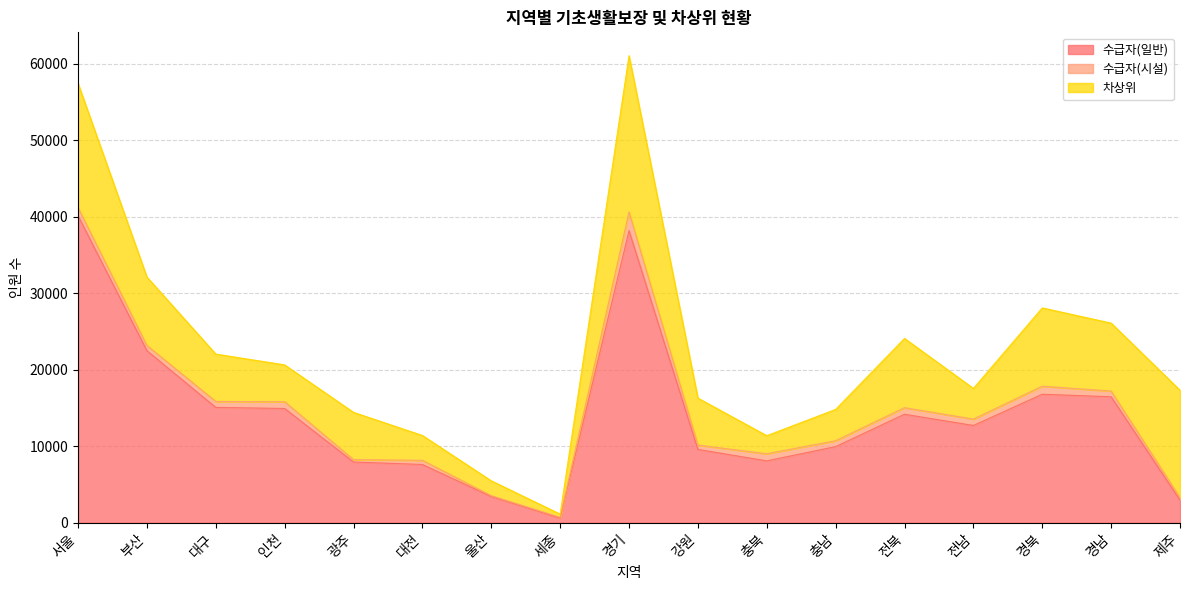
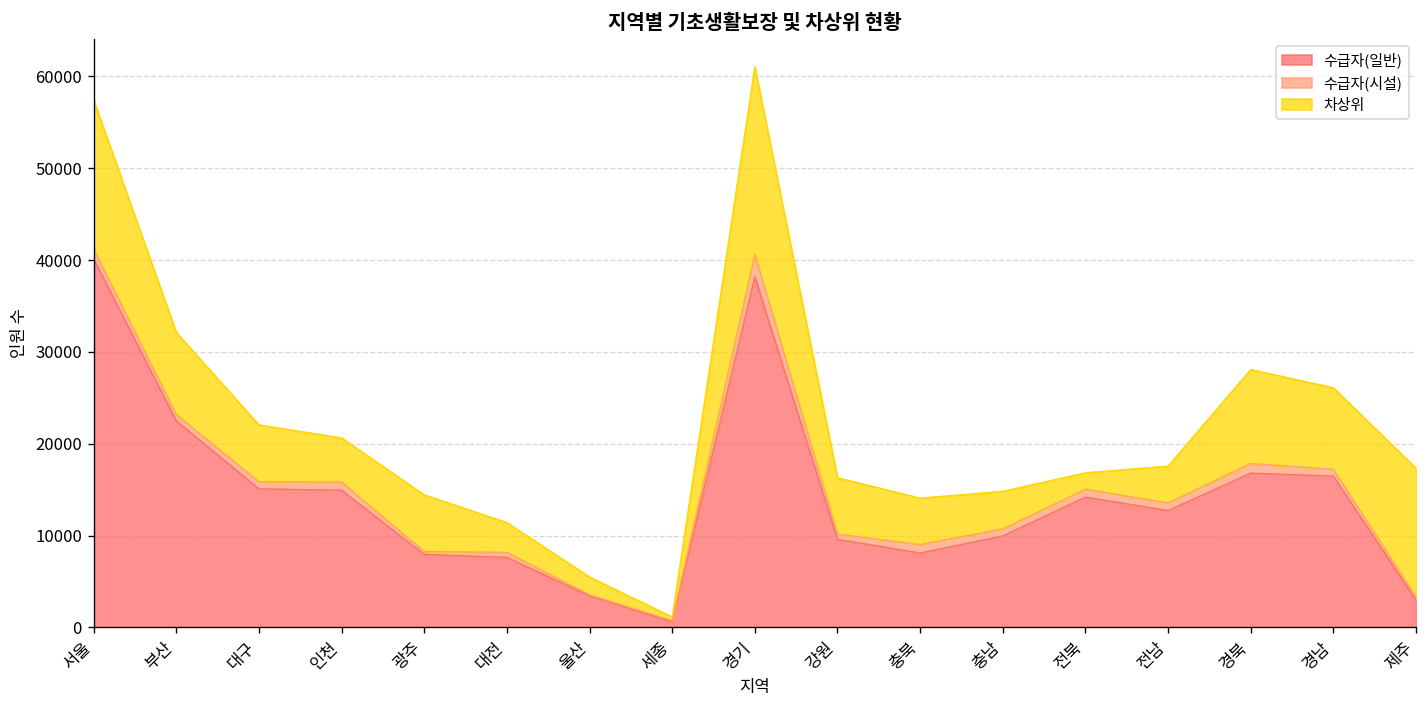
차상위, 충북: 2000 -> 5000
차상위, 전북: 9000 -> 2000
